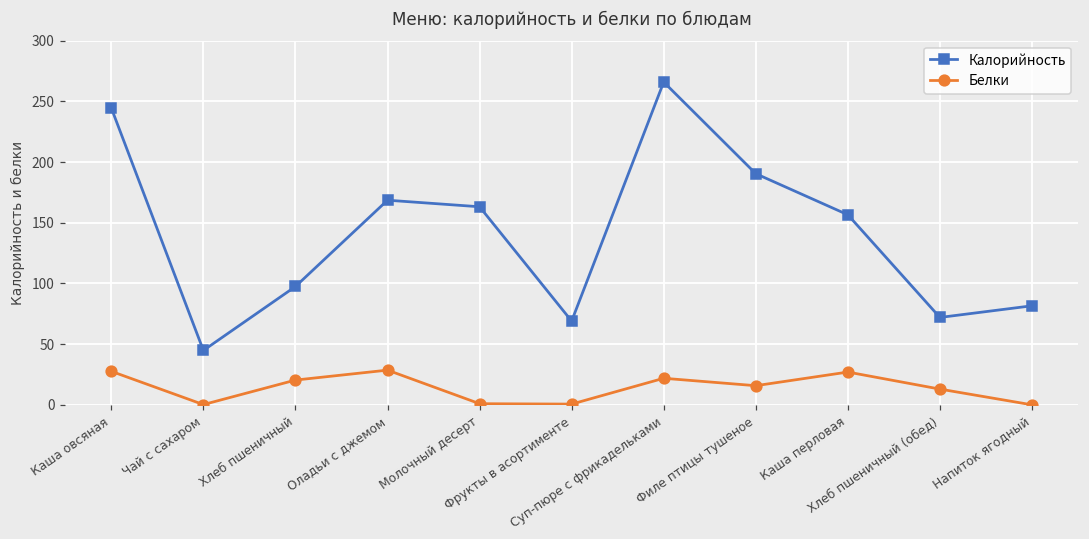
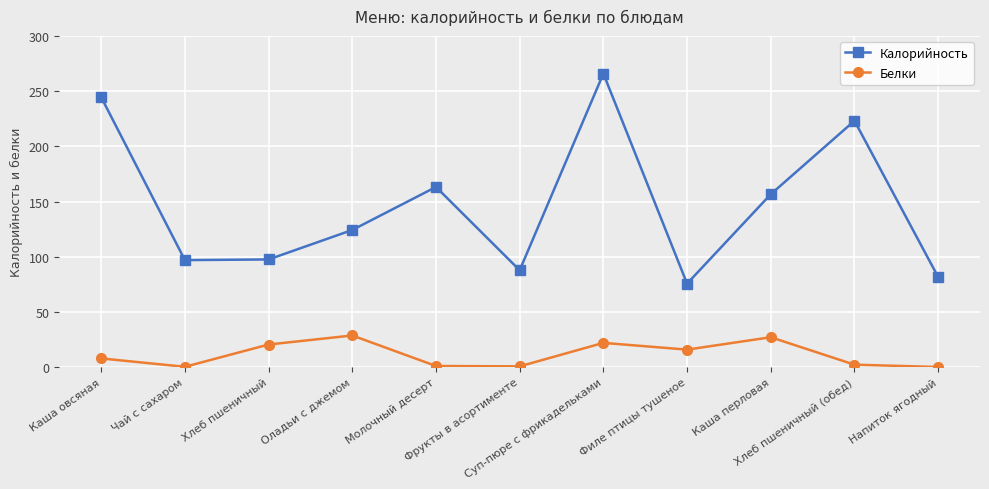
Белки, Каша овсяная: 28 -> 8
Калорийность, Чай с сахаром: 45 -> 97
Калорийность, Оладьи с джемом: 169 -> 124
Калорийность, Фрукты в асортименте: 69 -> 88
Калорийность, Филе птицы тушеное: 190 -> 76
Калорийность, Хлеб пшеничный (обед): 72 -> 223
Белки, Хлеб пшеничный (обед): 13 -> 2
